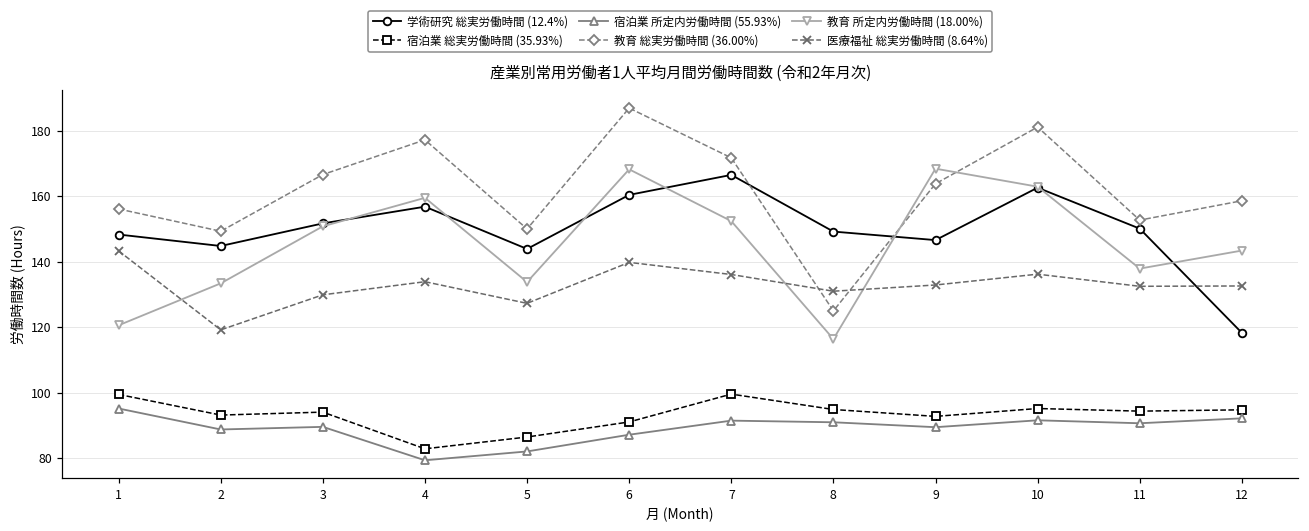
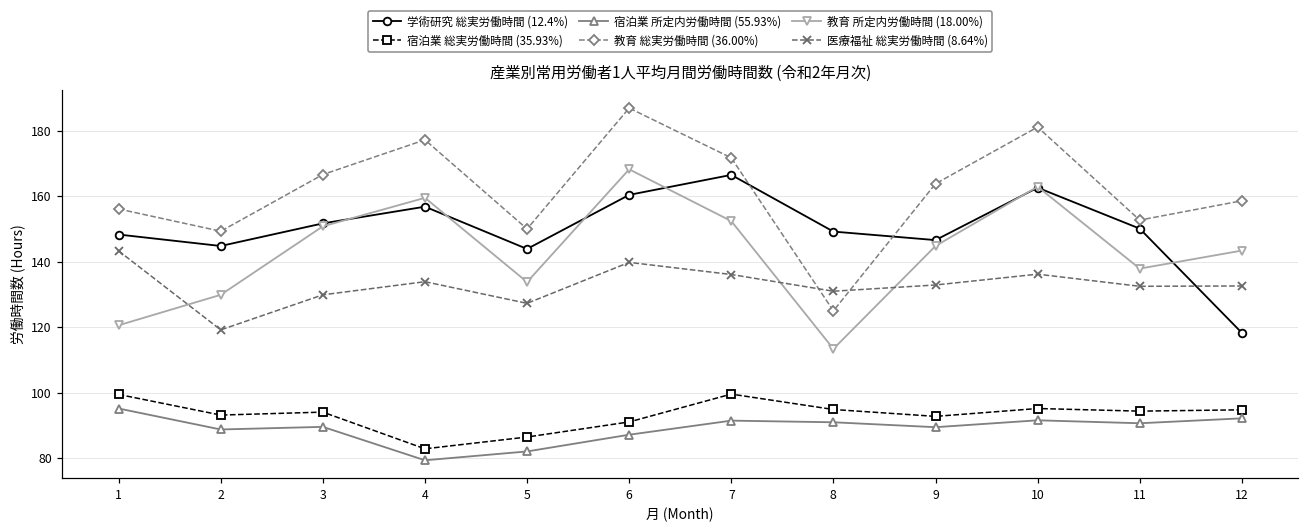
教育 所定内労働時間 (18.00%), 2: 133 -> 130
教育 所定内労働時間 (18.00%), 8: 116 -> 113
教育 所定内労働時間 (18.00%), 9: 168 -> 145
